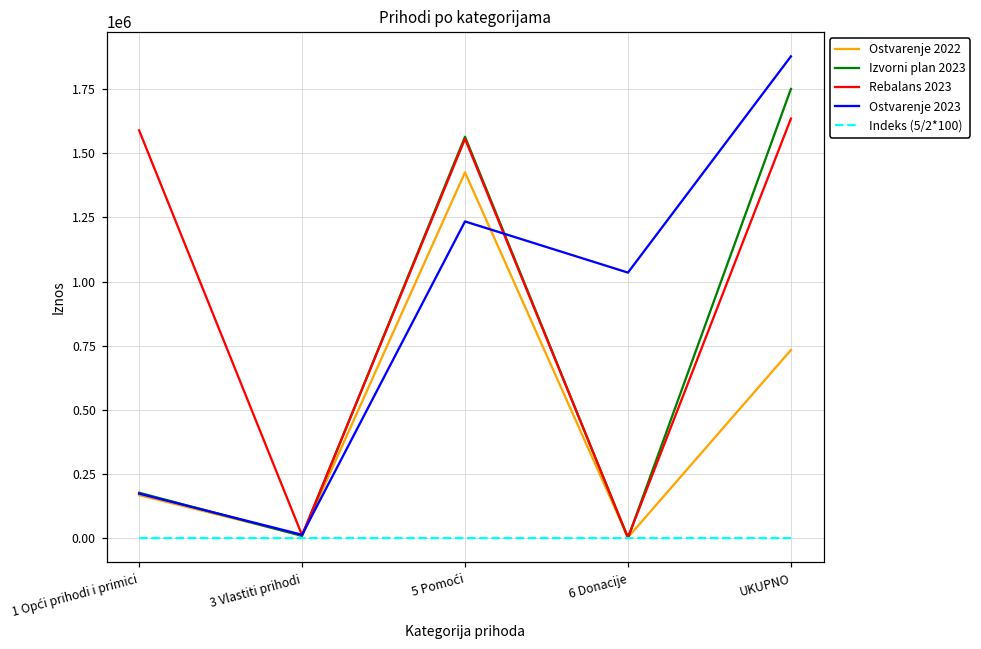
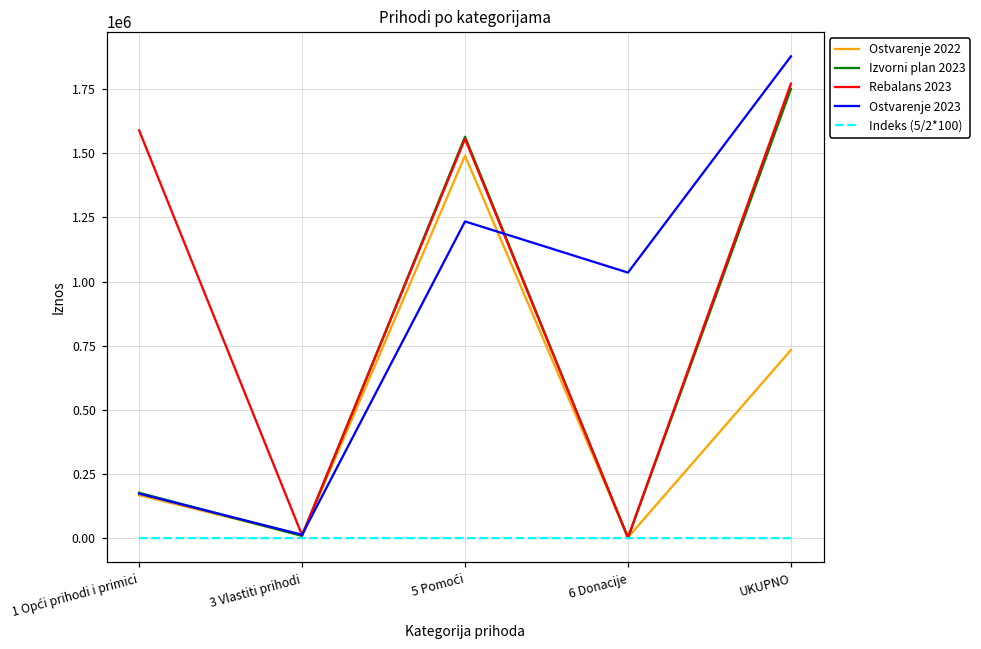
Ostvarenje 2022, 5 Pomoći: 1430000 -> 1490000
Rebalans 2023, UKUPNO: 1630000 -> 1770000
